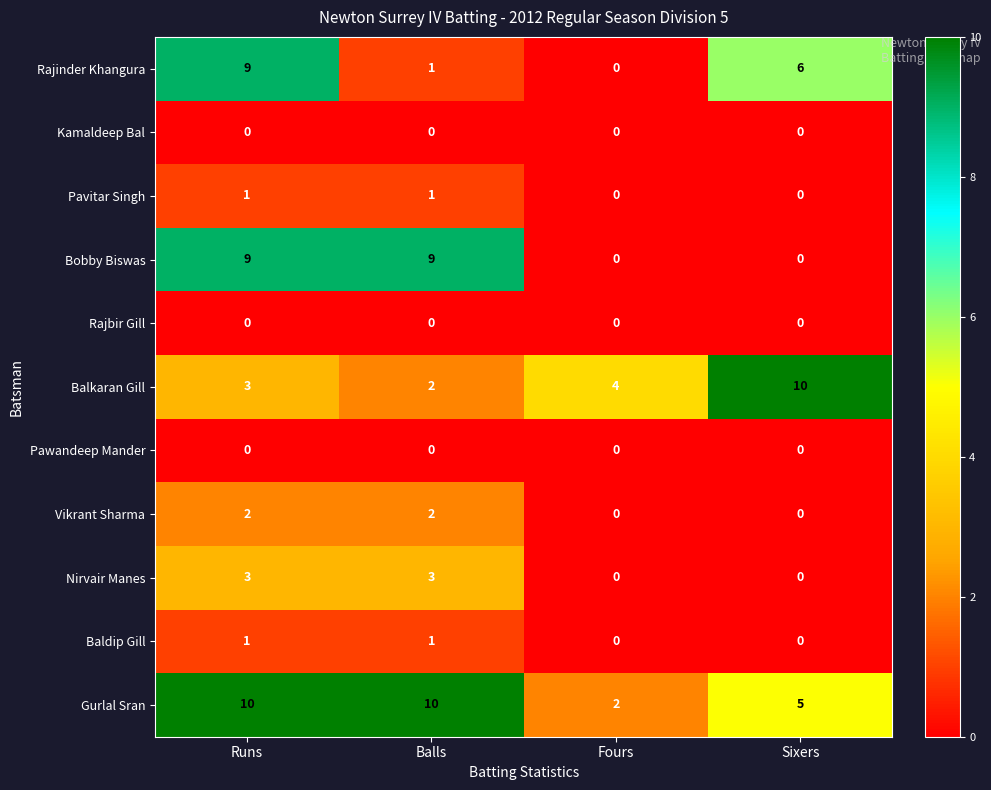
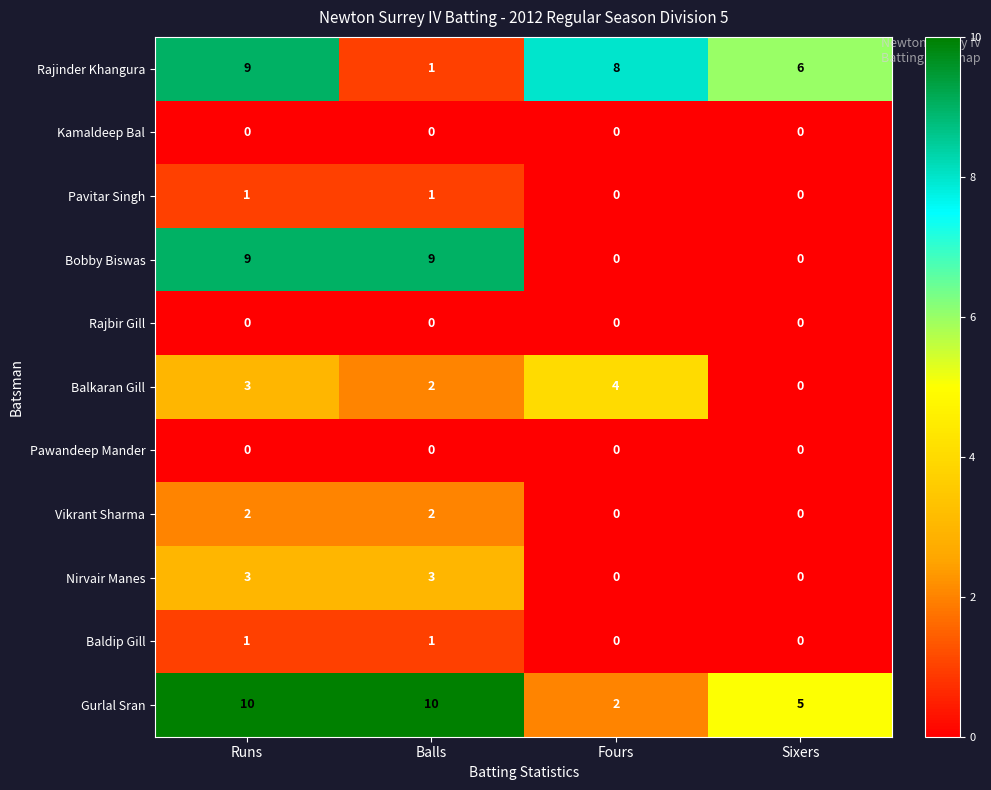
Rajinder Khangura, Fours: 0 -> 8
Balkaran Gill, Sixers: 10 -> 0
